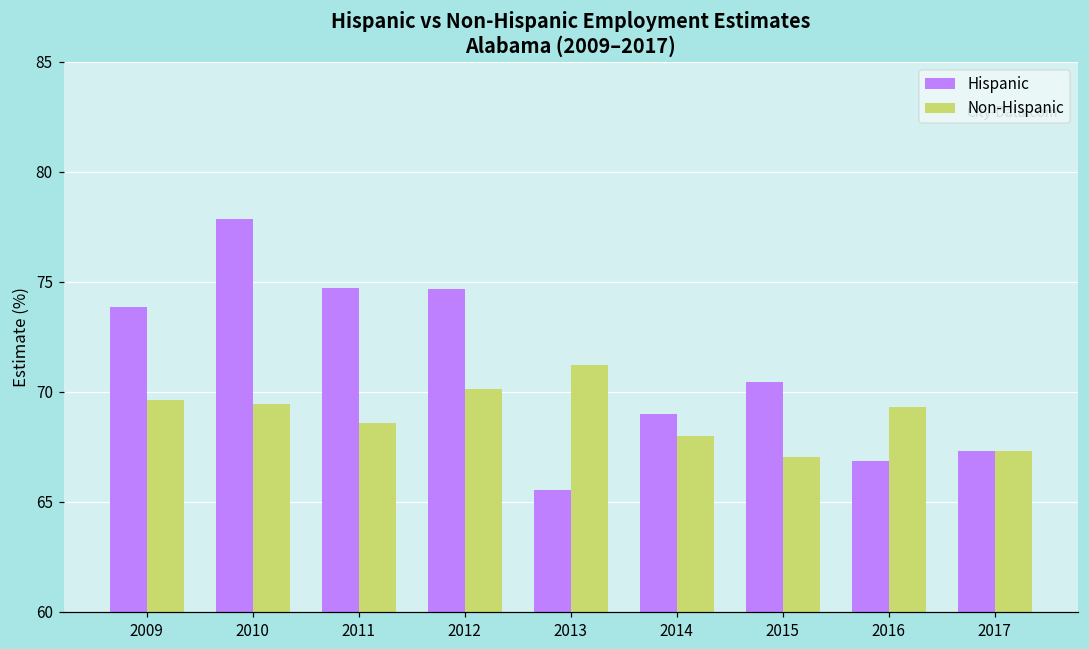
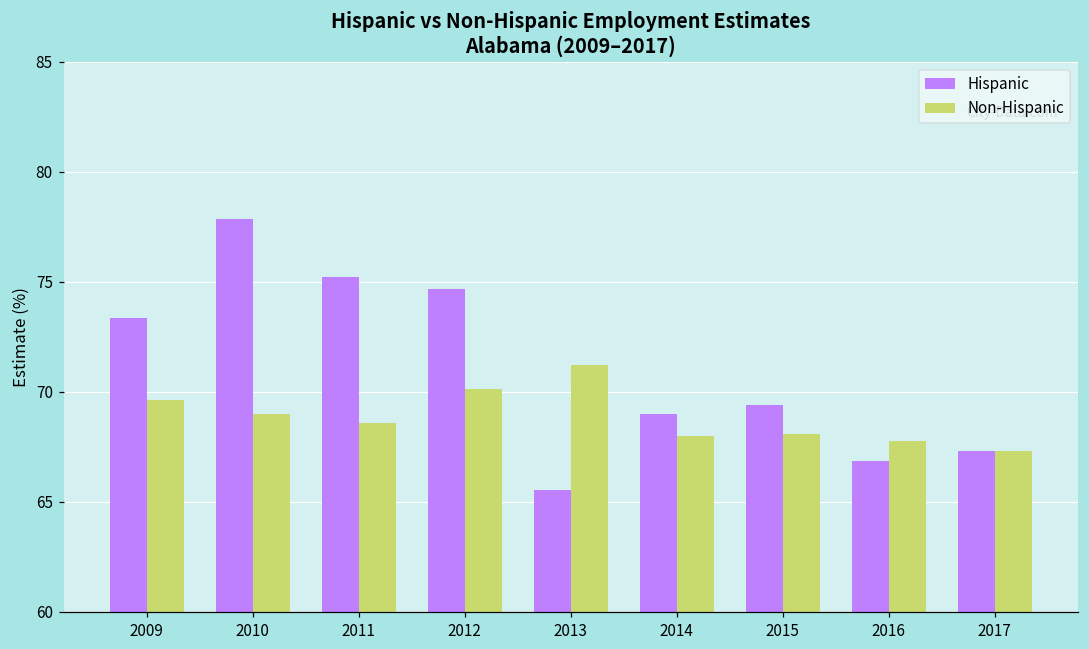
Hispanic, 2009: 73.9 -> 73.4
Non-Hispanic, 2010: 69.5 -> 69.0
Hispanic, 2011: 74.7 -> 75.2
Hispanic, 2015: 70.5 -> 69.4
Non-Hispanic, 2015: 67.1 -> 68.1
Non-Hispanic, 2016: 69.3 -> 67.8
